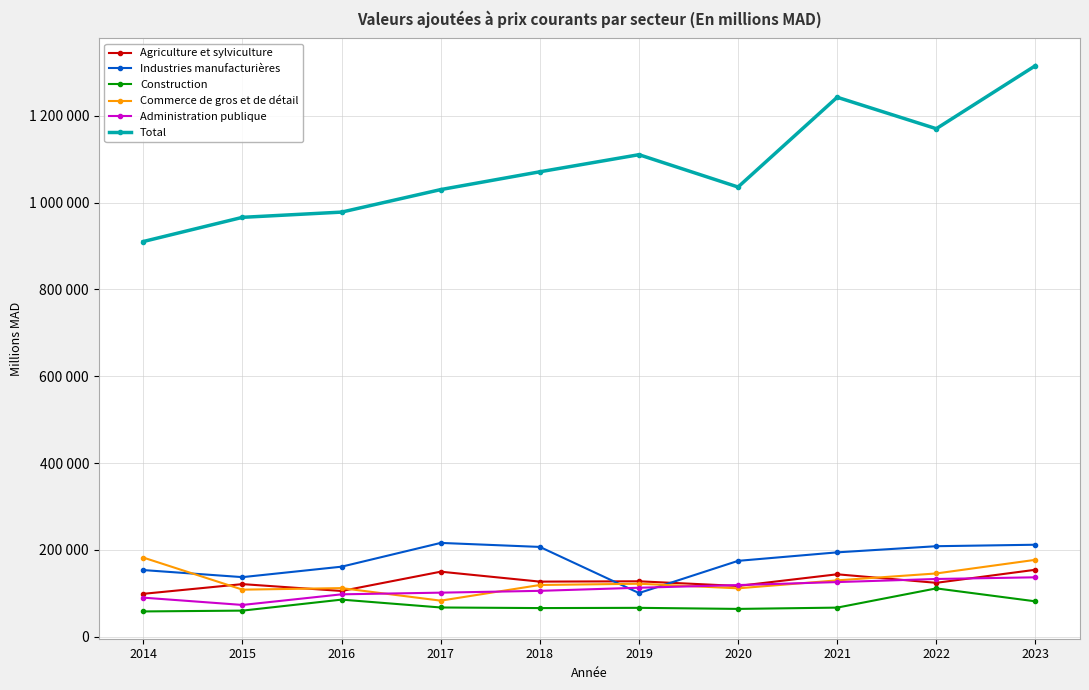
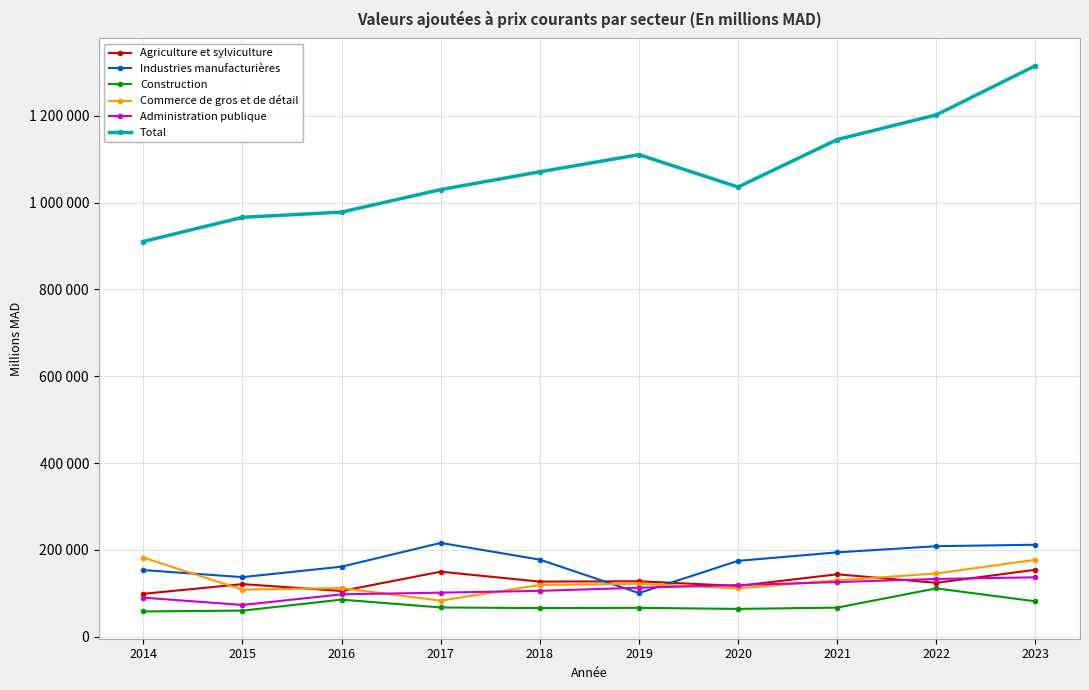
Industries manufacturières, 2018: 210000 -> 180000
Total, 2021: 1240000 -> 1150000
Total, 2022: 1170000 -> 1200000
